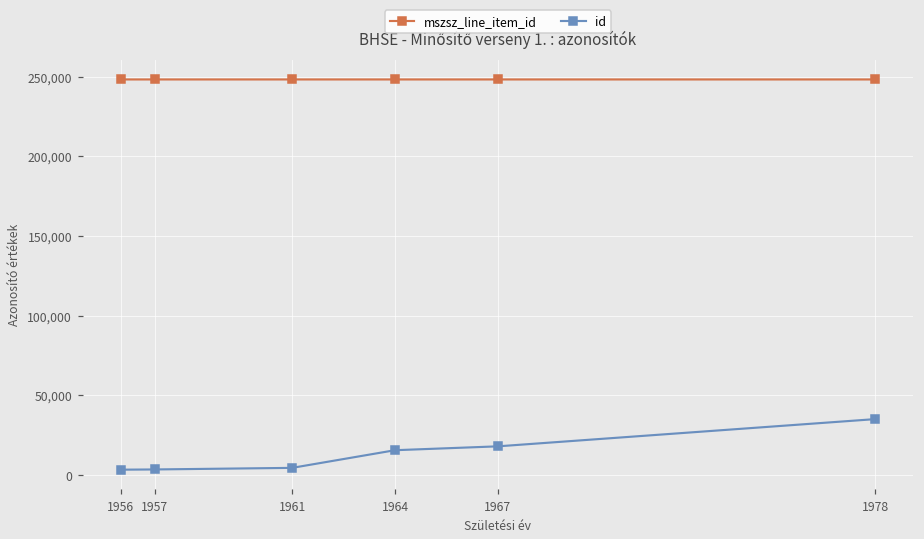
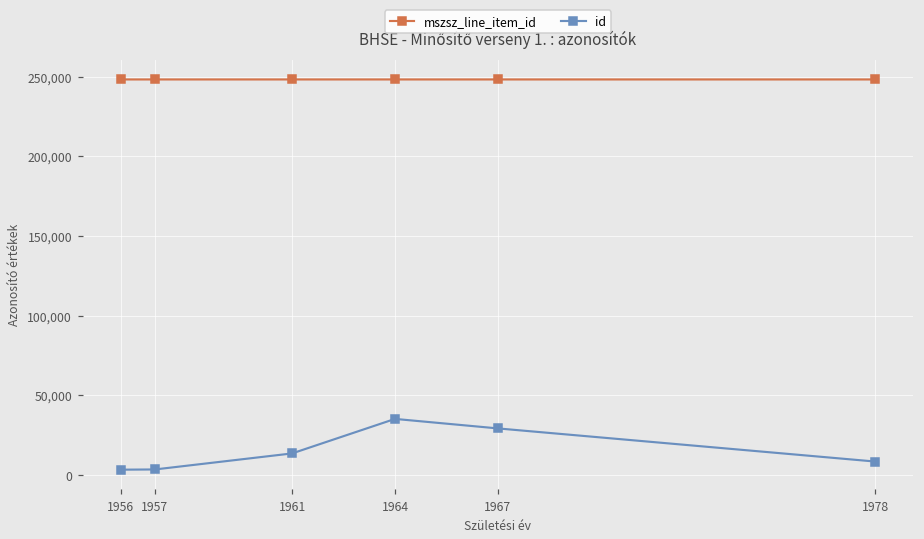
id, 1961: 4,000 -> 14,000
id, 1964: 16,000 -> 35,000
id, 1967: 18,000 -> 29,000
id, 1978: 35,000 -> 8,000
